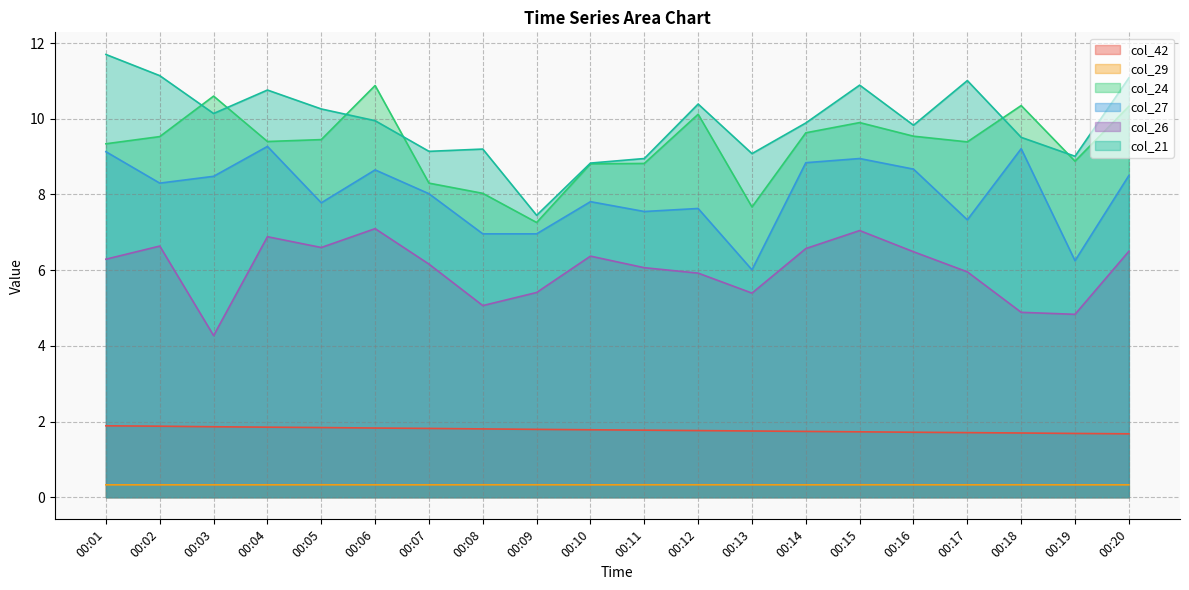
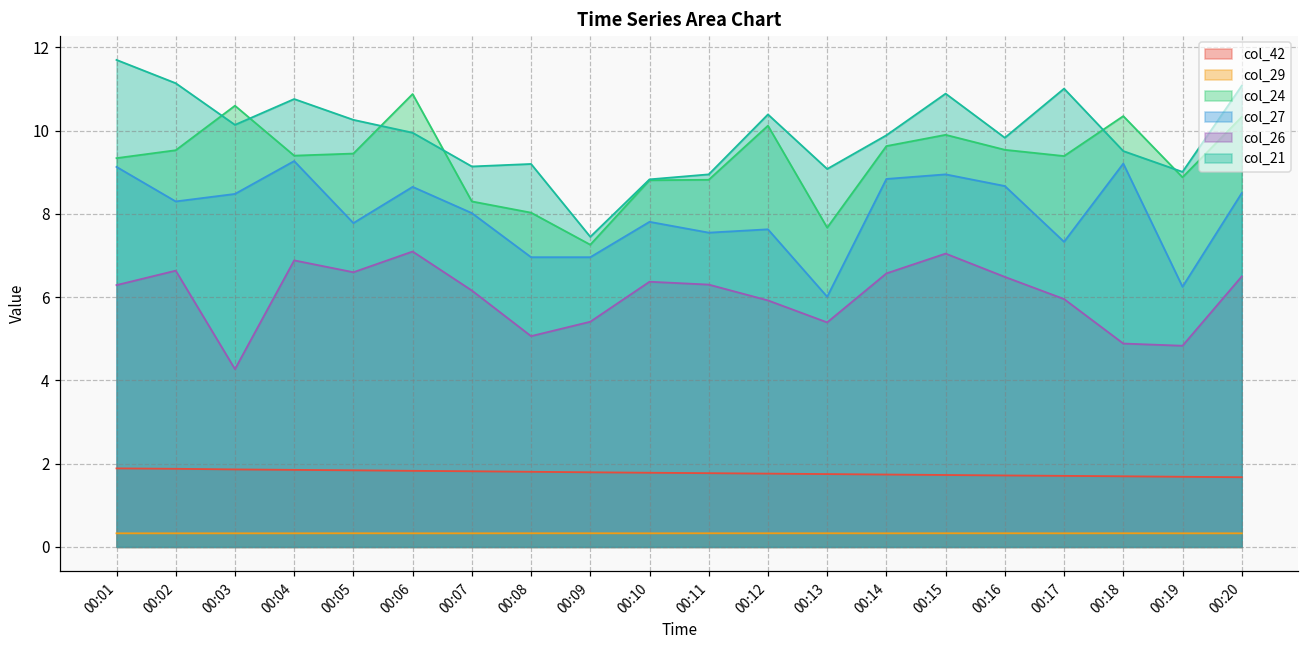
col_26, 00:11: 6.1 -> 6.3
